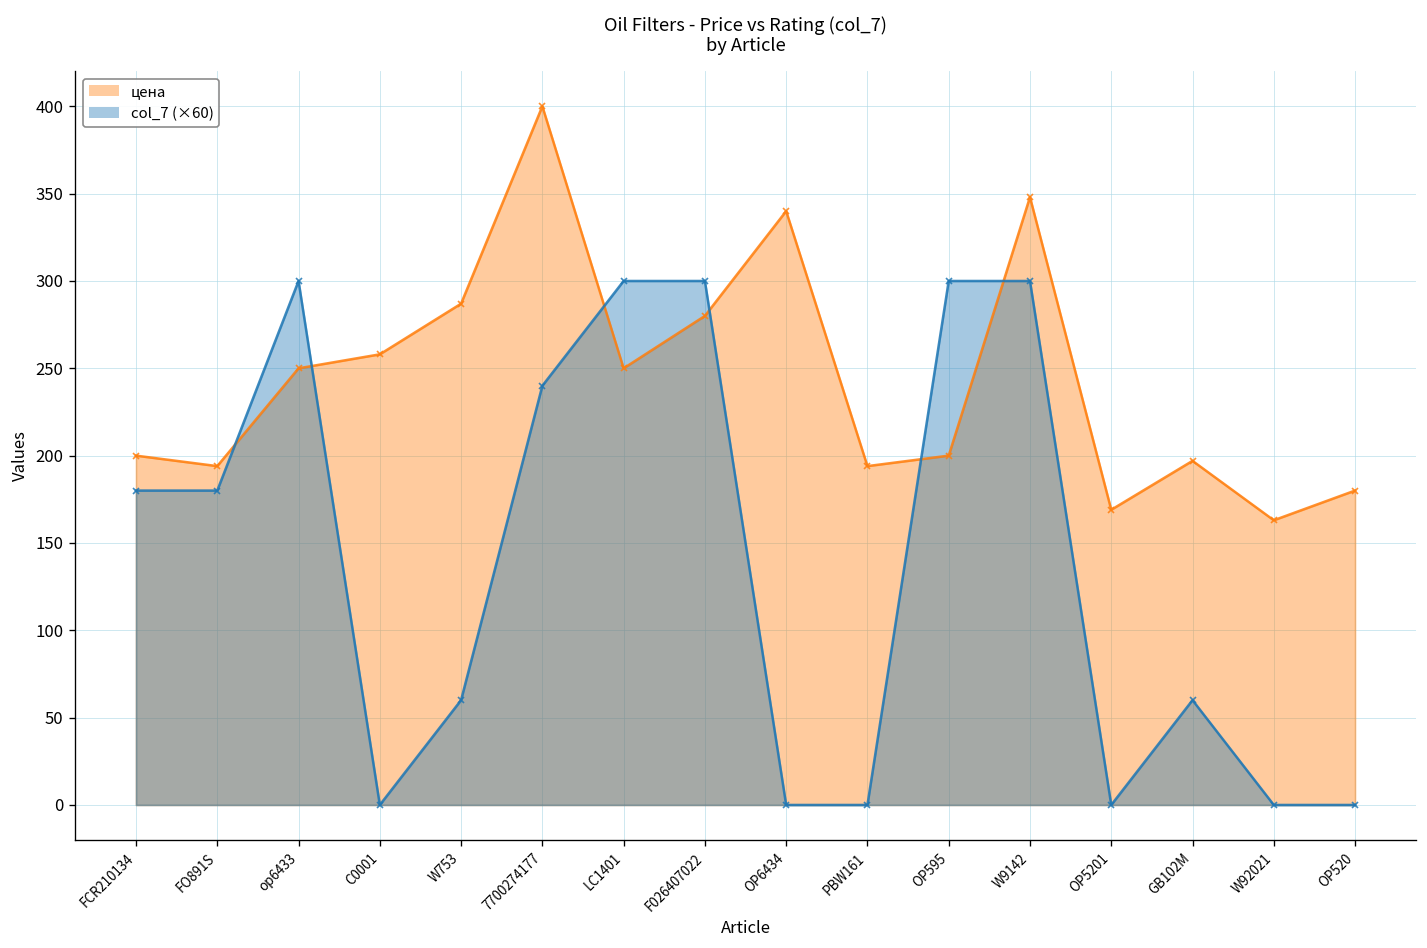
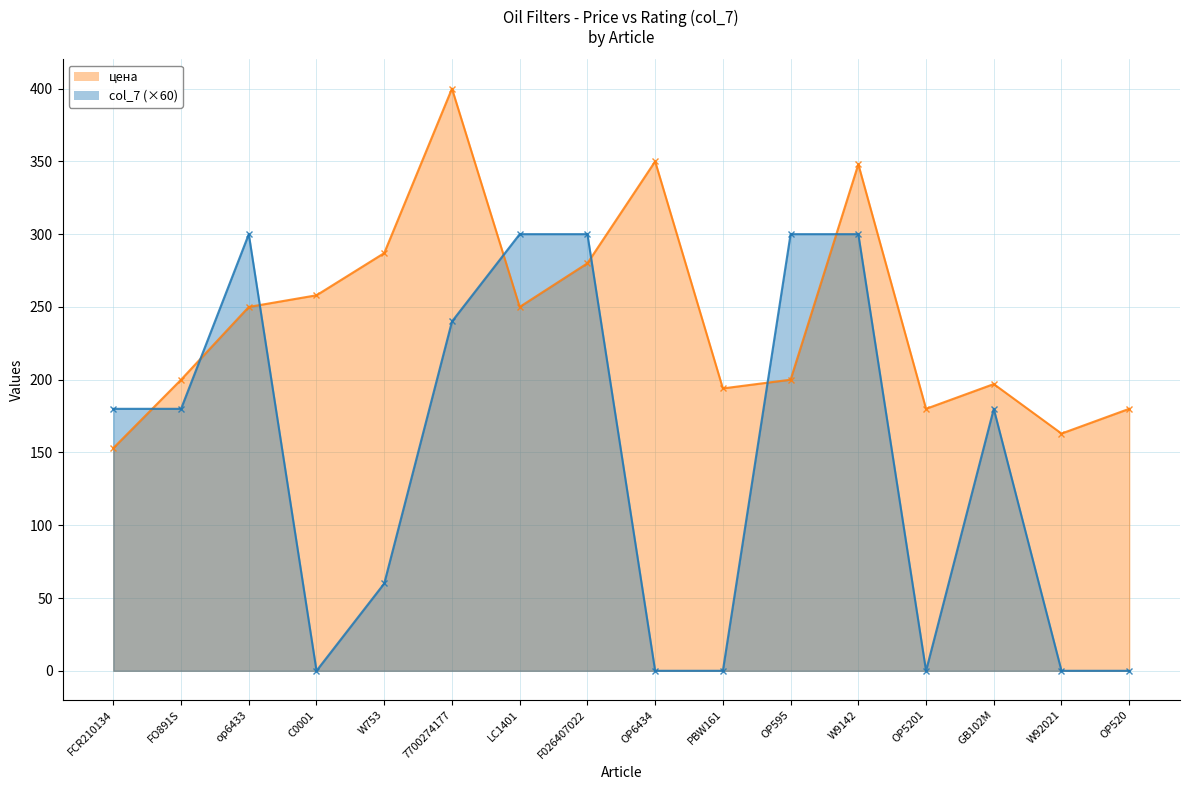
цена, FCR210134: 200 -> 153
цена, FO891S: 194 -> 200
цена, OP6434: 340 -> 350
цена, OP5201: 169 -> 180
col_7 (×60), GB102M: 60 -> 180
